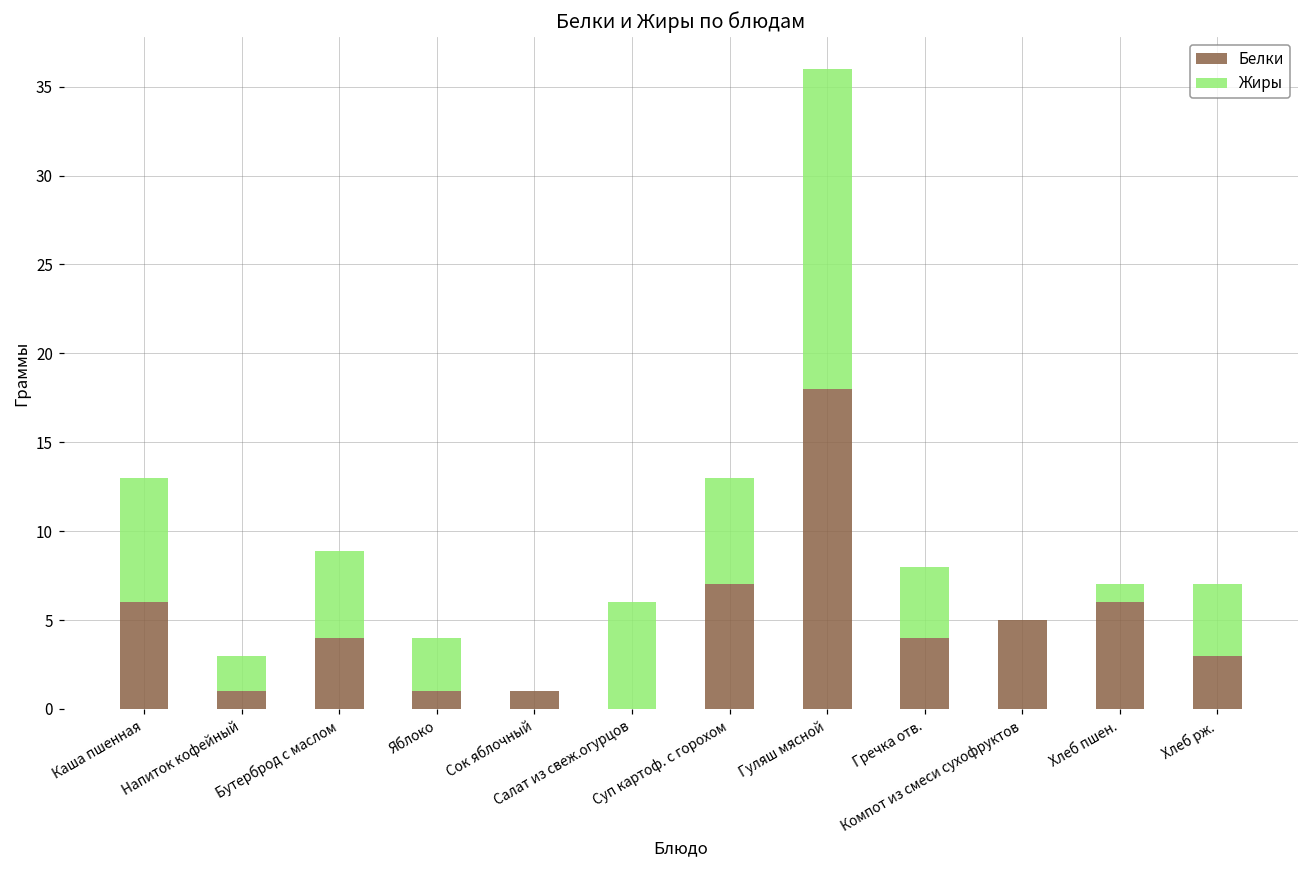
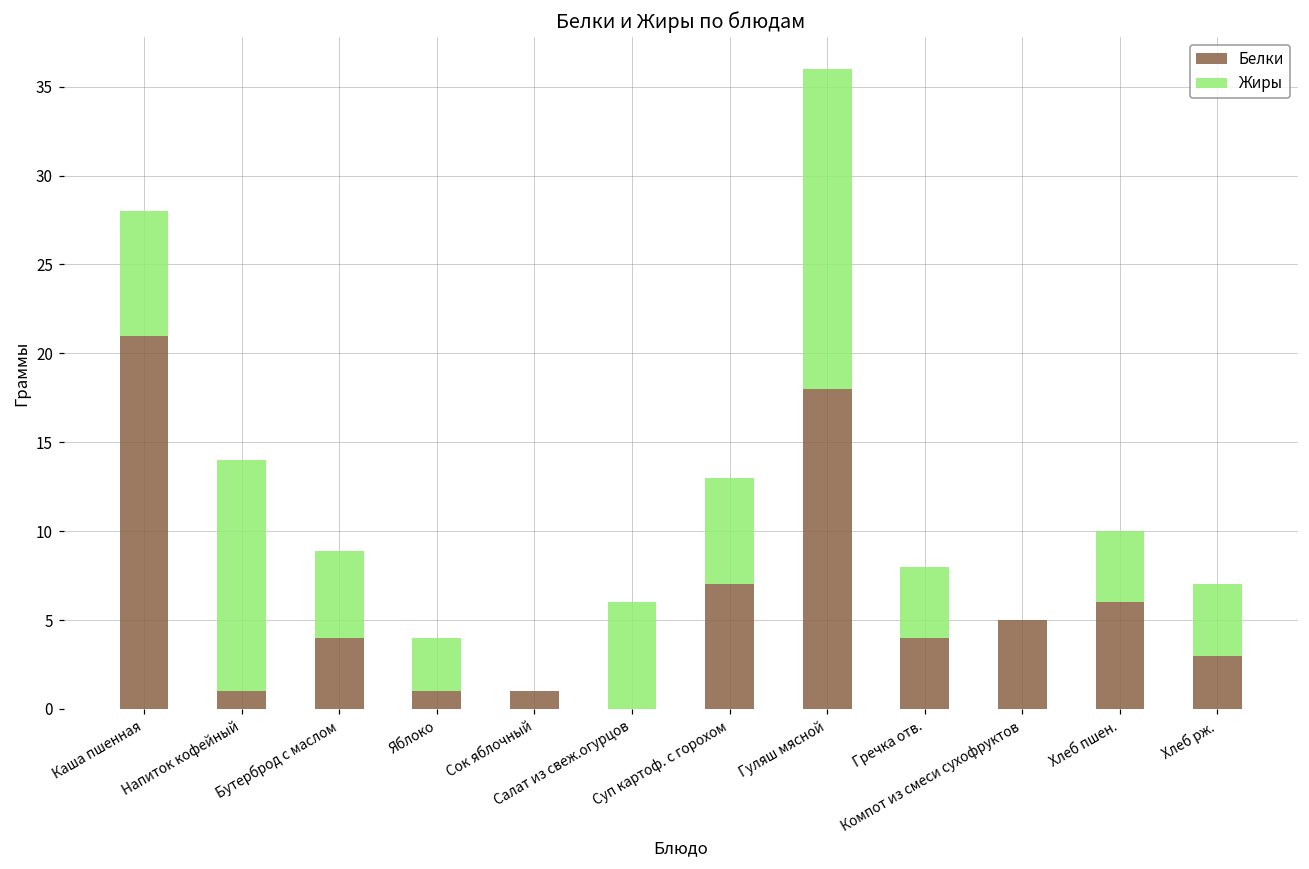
Белки, Каша пшенная: 6 -> 21
Жиры, Напиток кофейный: 2 -> 13
Жиры, Хлеб пшен.: 1 -> 4
